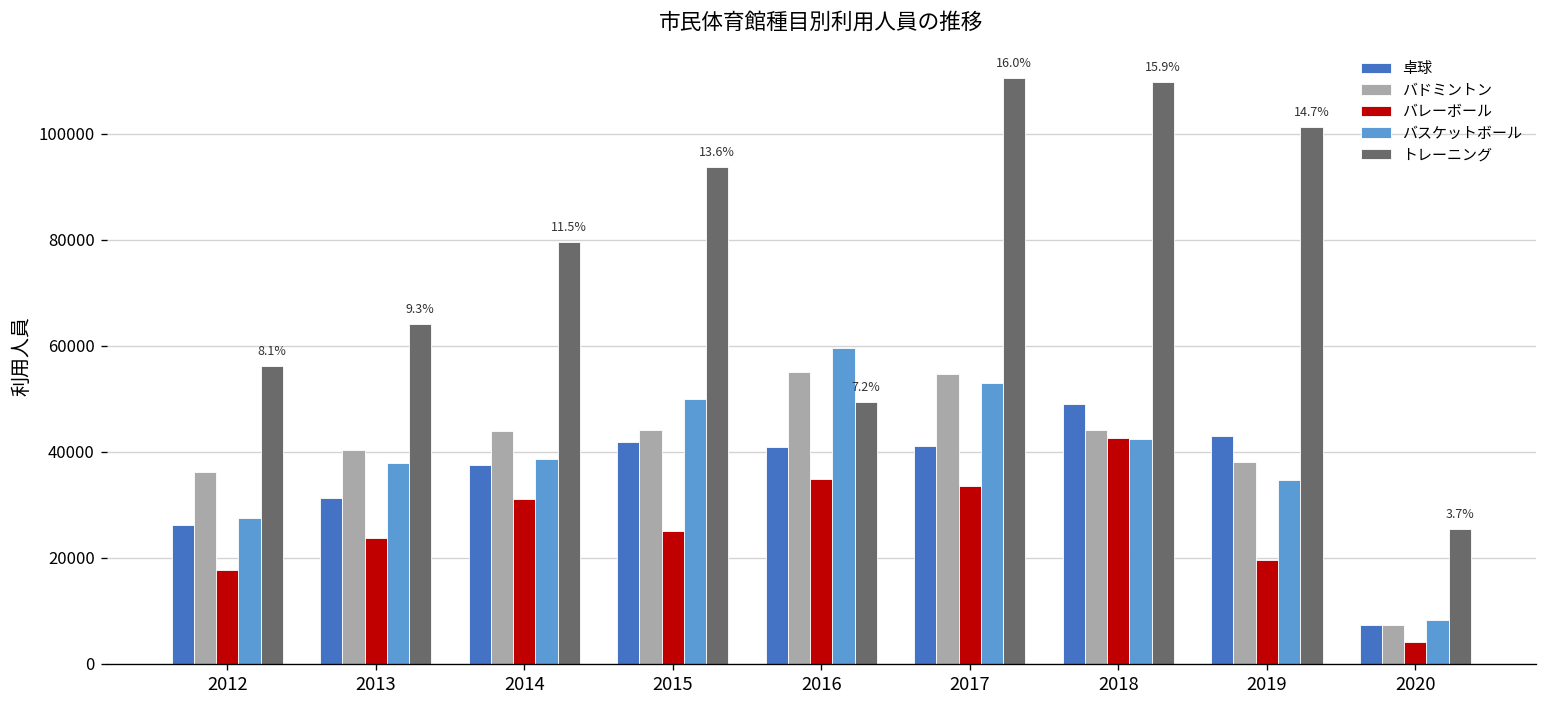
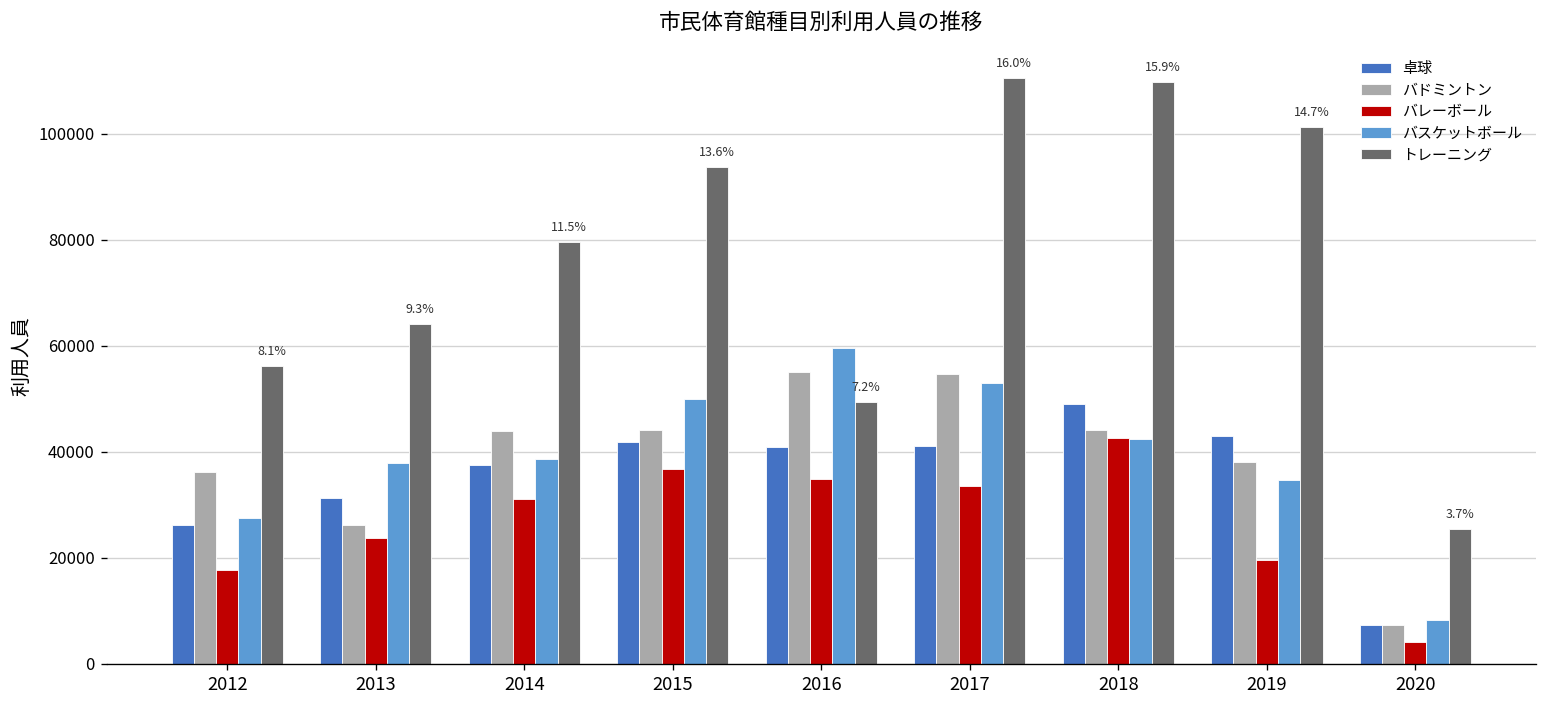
バドミントン, 2013: 40000 -> 26000
バレーボール, 2015: 25000 -> 37000
